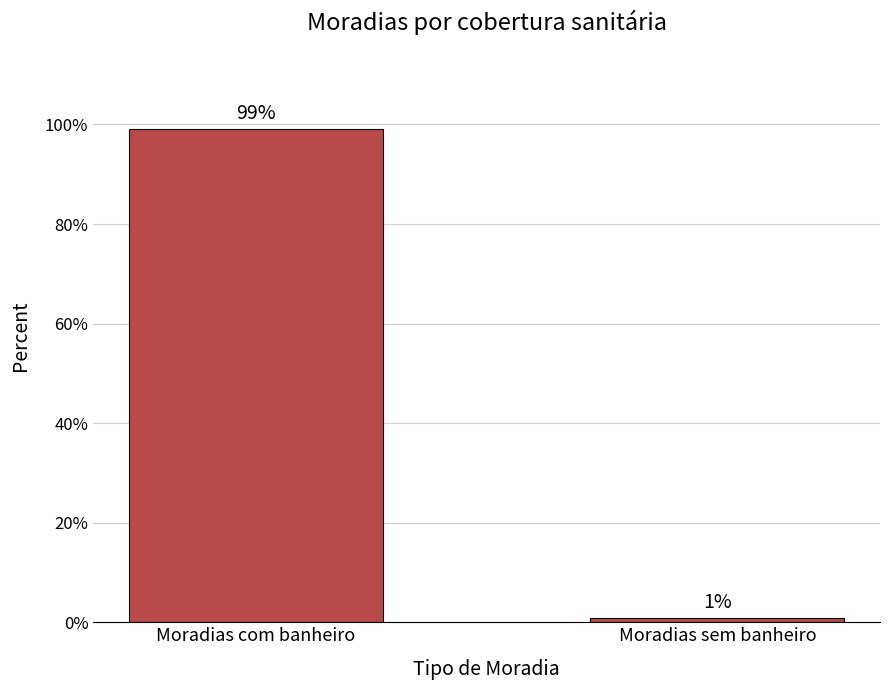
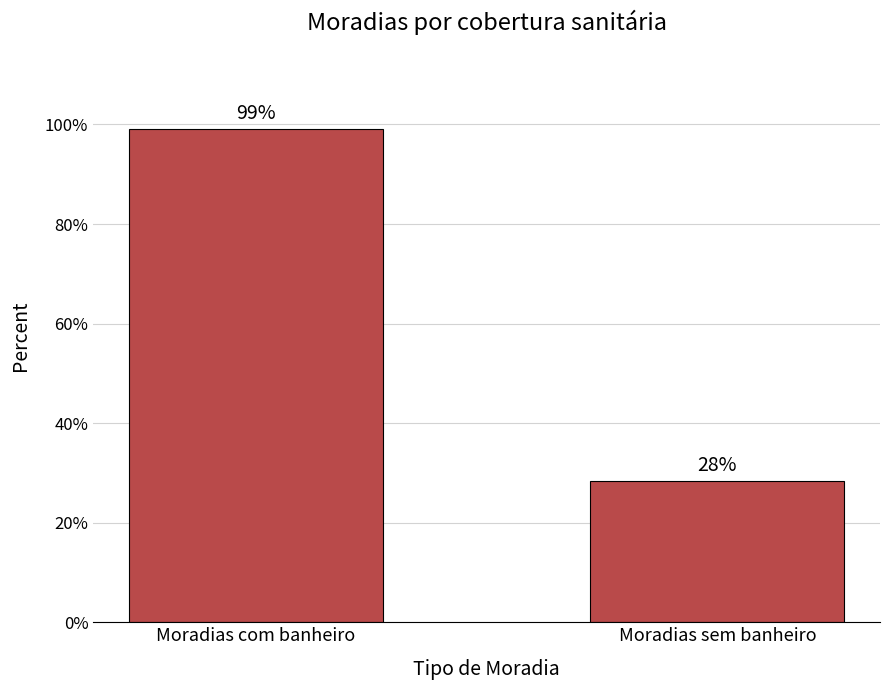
Moradias sem banheiro: 1% -> 28%
